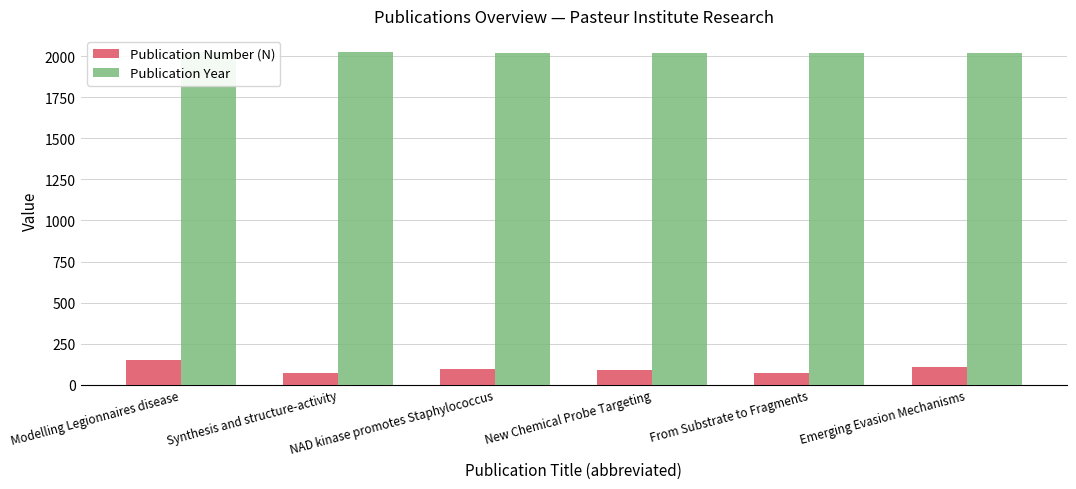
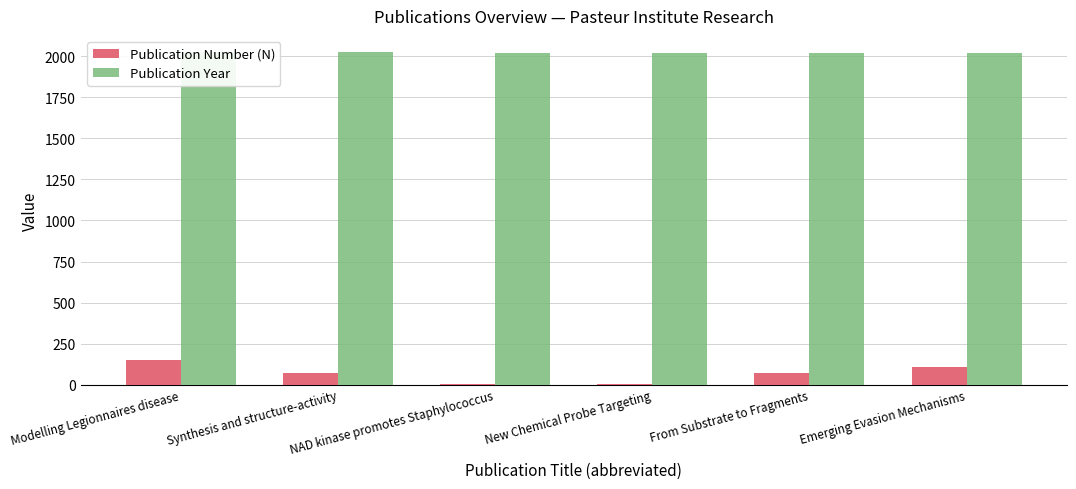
Publication Number (N), NAD kinase promotes Staphylococcus: 100 -> 0
Publication Number (N), New Chemical Probe Targeting: 90 -> 0
